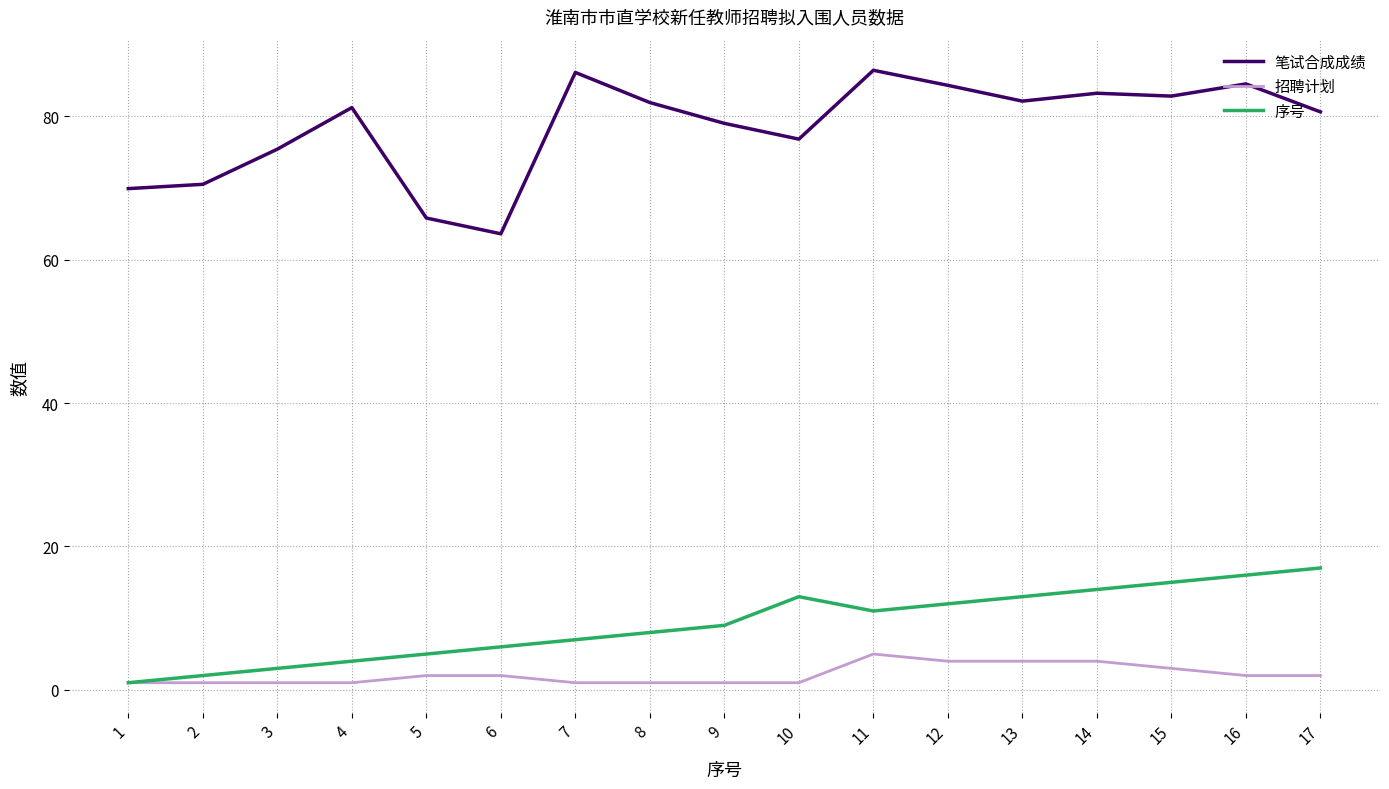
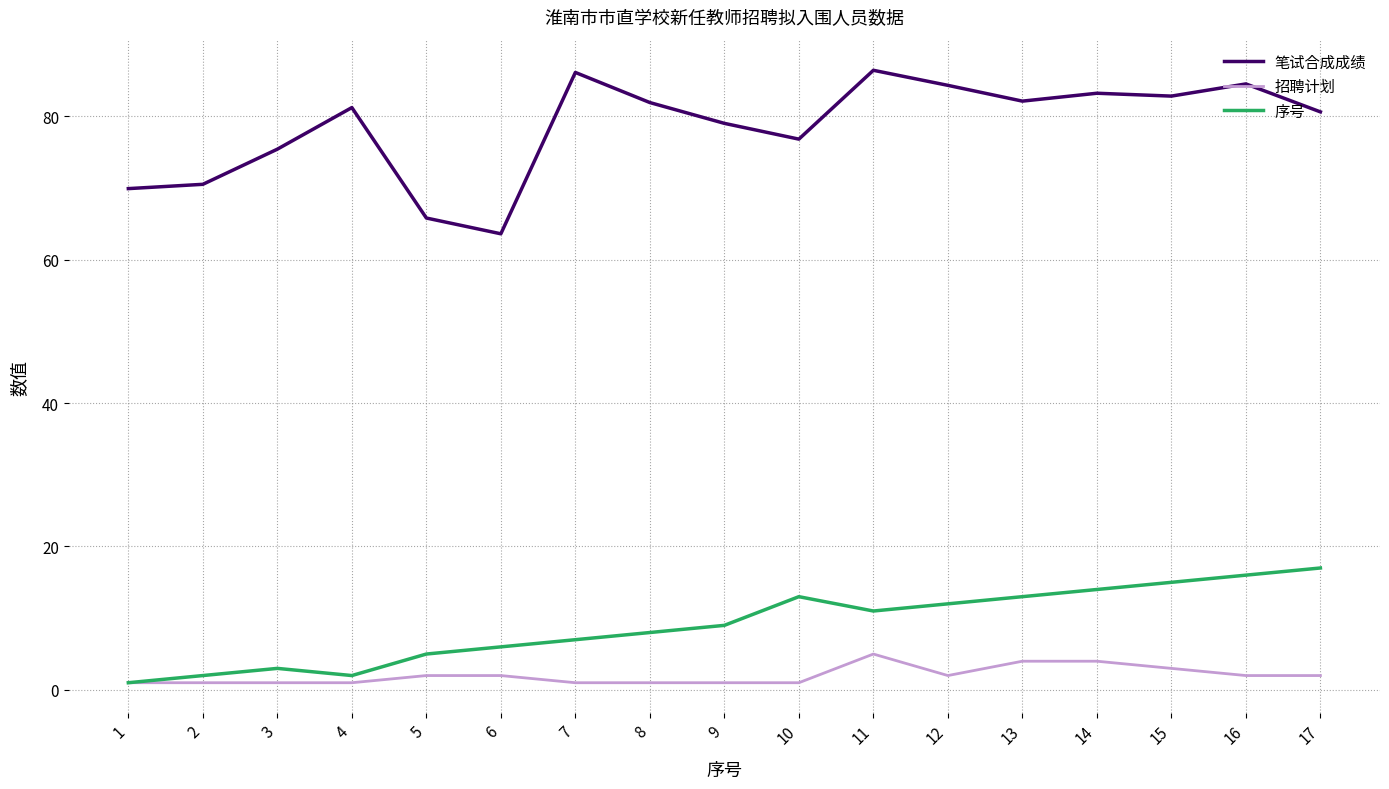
序号, 4: 4 -> 2
招聘计划, 12: 4 -> 2
